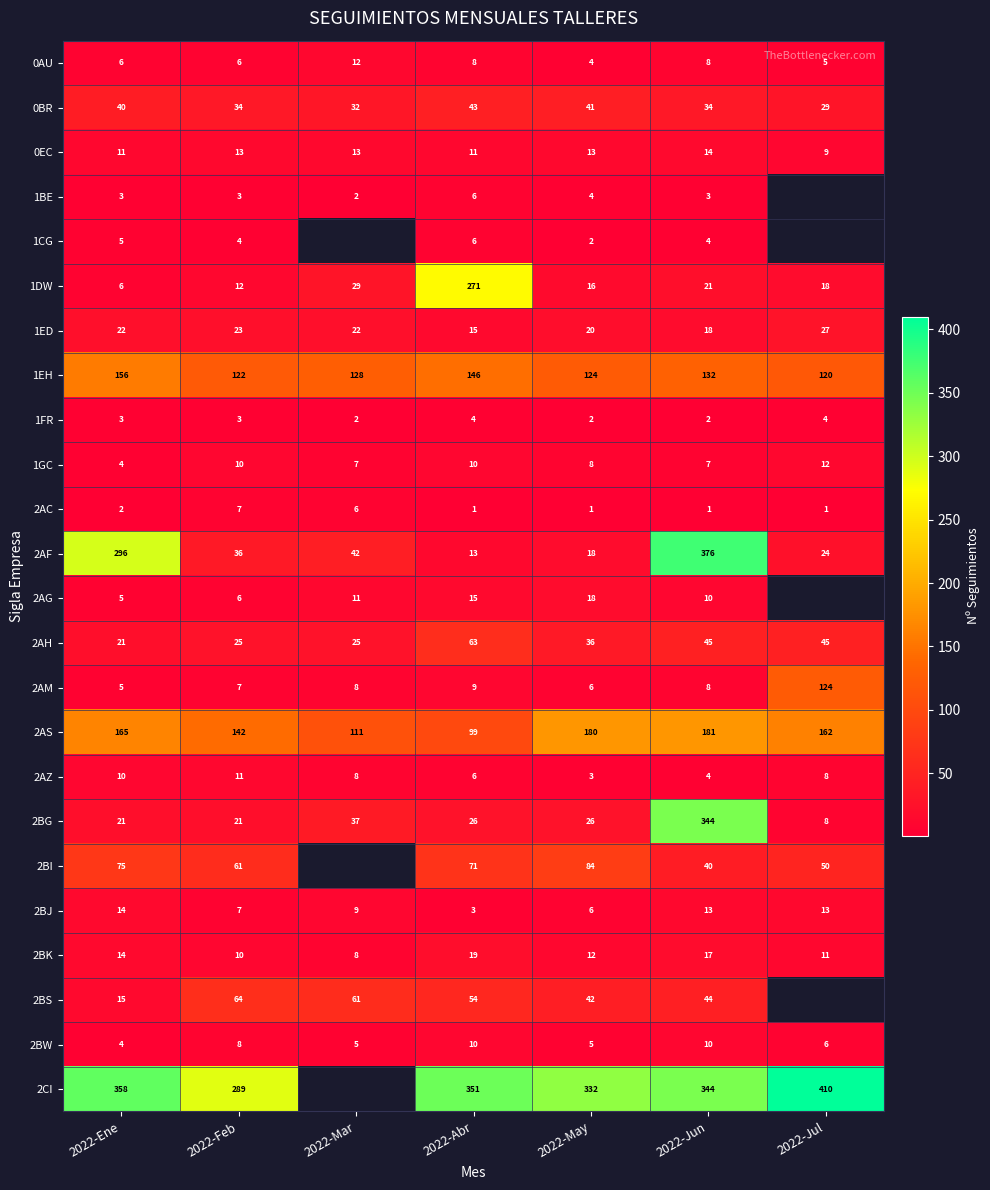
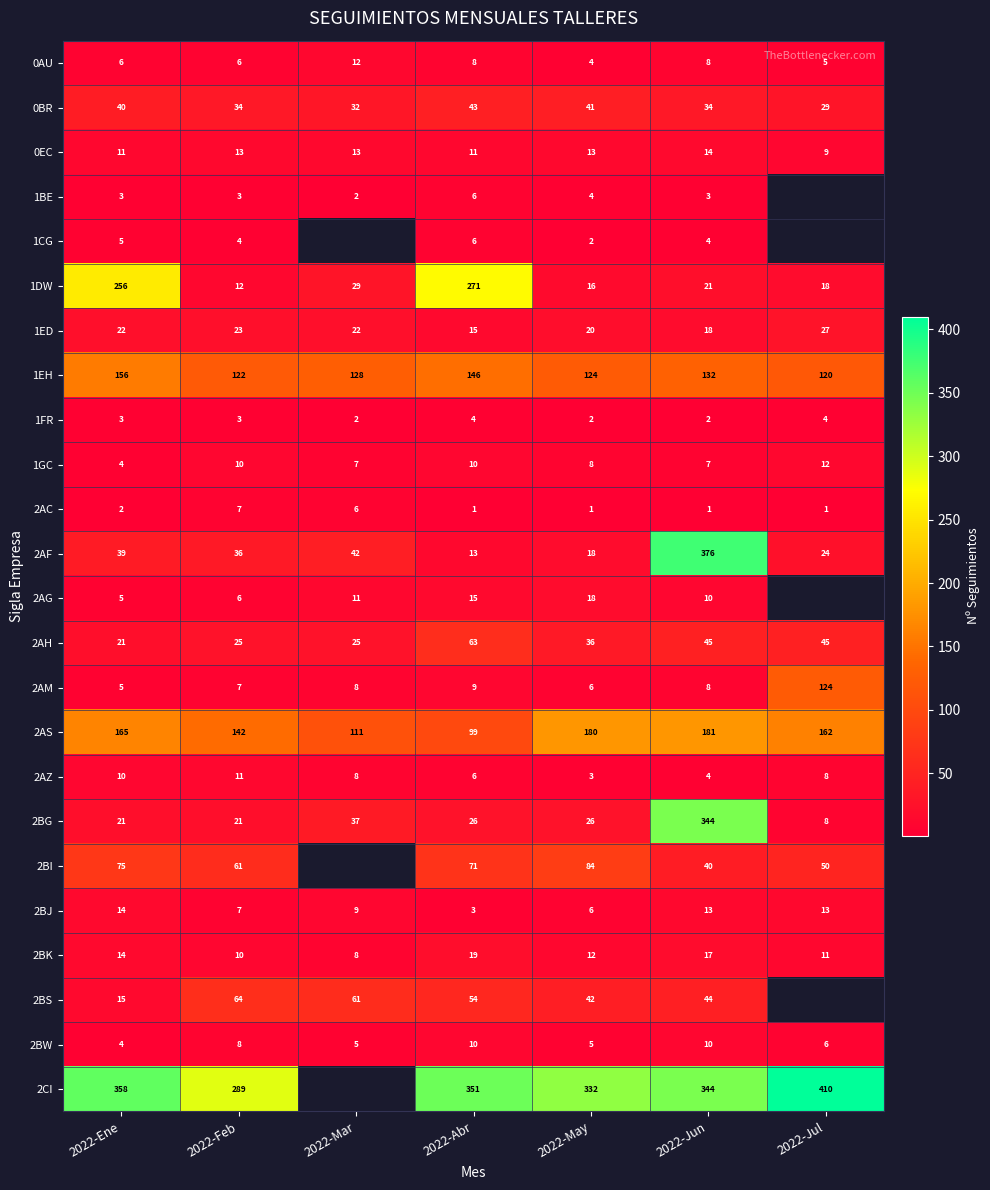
1DW, 2022-Ene: 6 -> 256
2AF, 2022-Ene: 296 -> 39
